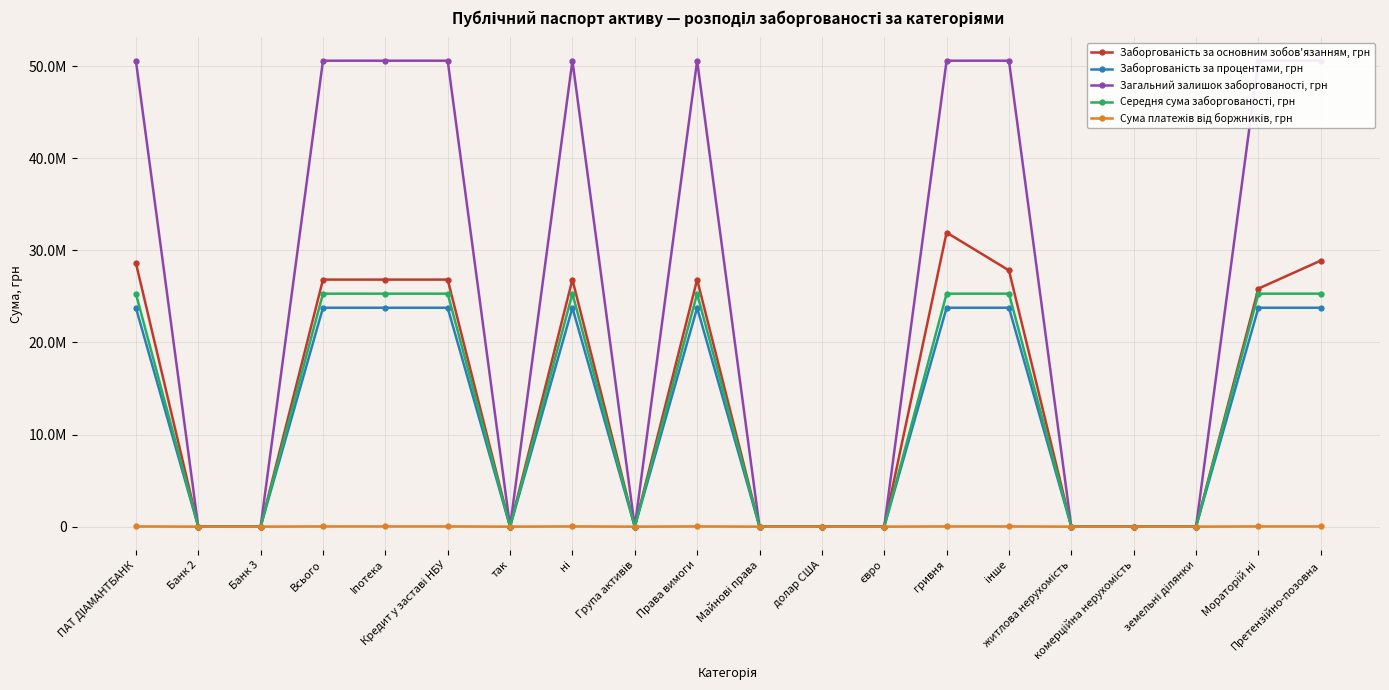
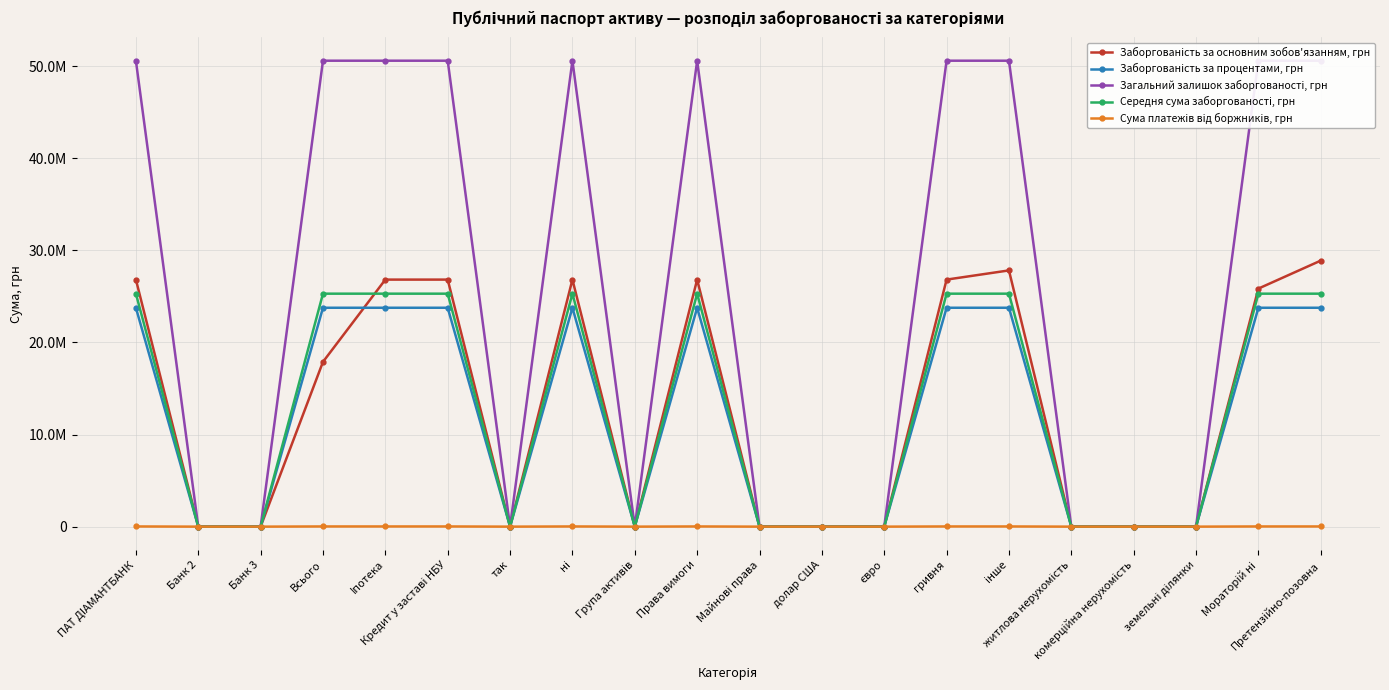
Заборгованість за основним зобов'язанням, грн, ПАТ ДІАМАНТБАНК: 29000000 -> 27000000
Заборгованість за основним зобов'язанням, грн, Всього: 27000000 -> 18000000
Заборгованість за основним зобов'язанням, грн, гривня: 32000000 -> 27000000
